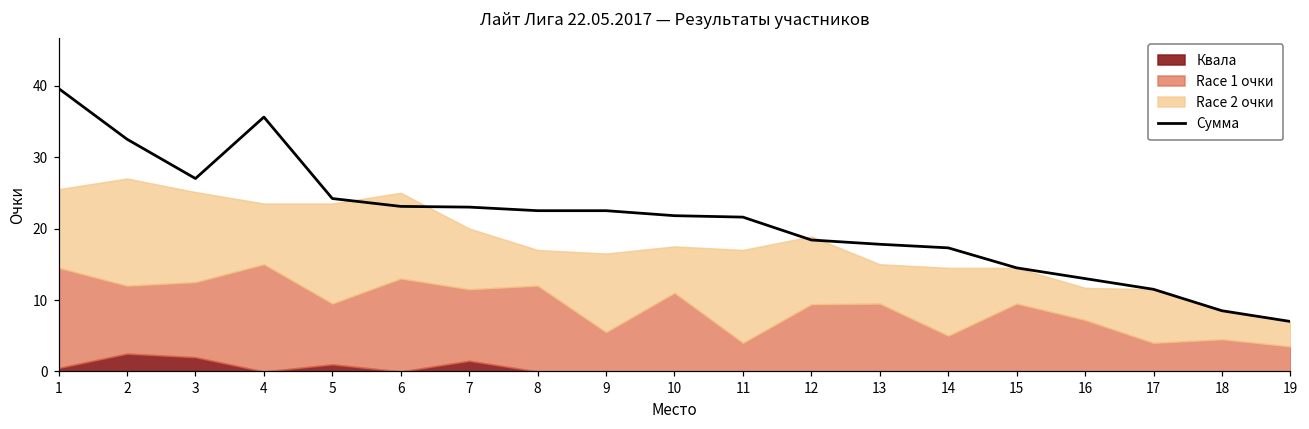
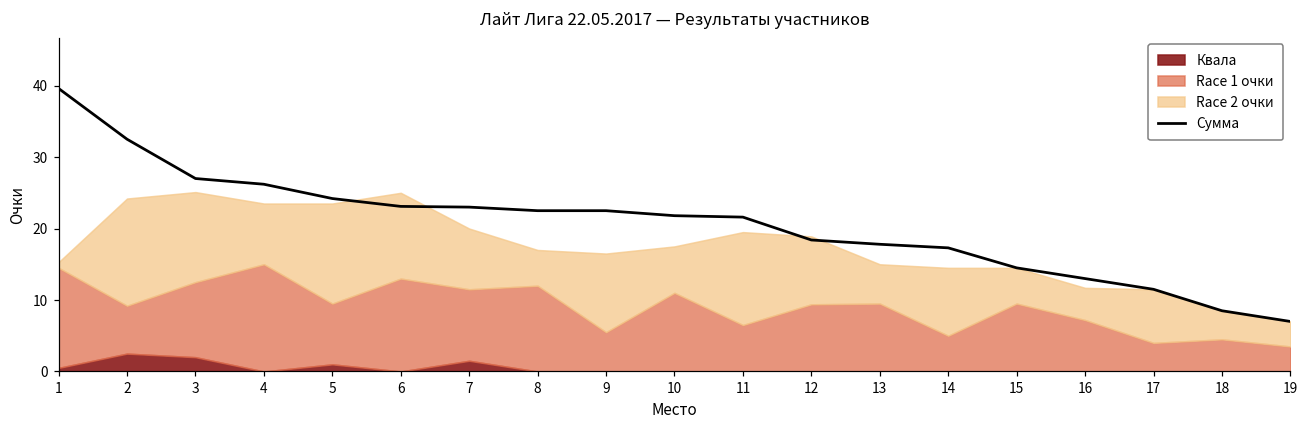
Race 2 очки, 1: 11 -> 1
Race 1 очки, 2: 10 -> 7
Сумма, 4: 36 -> 26
Race 1 очки, 11: 4 -> 7
